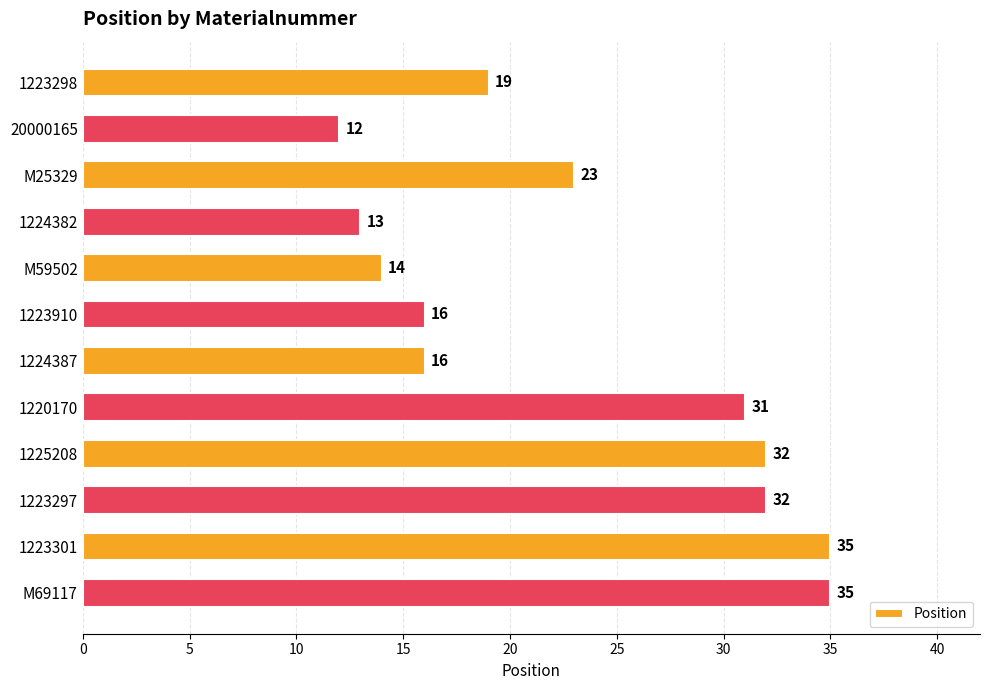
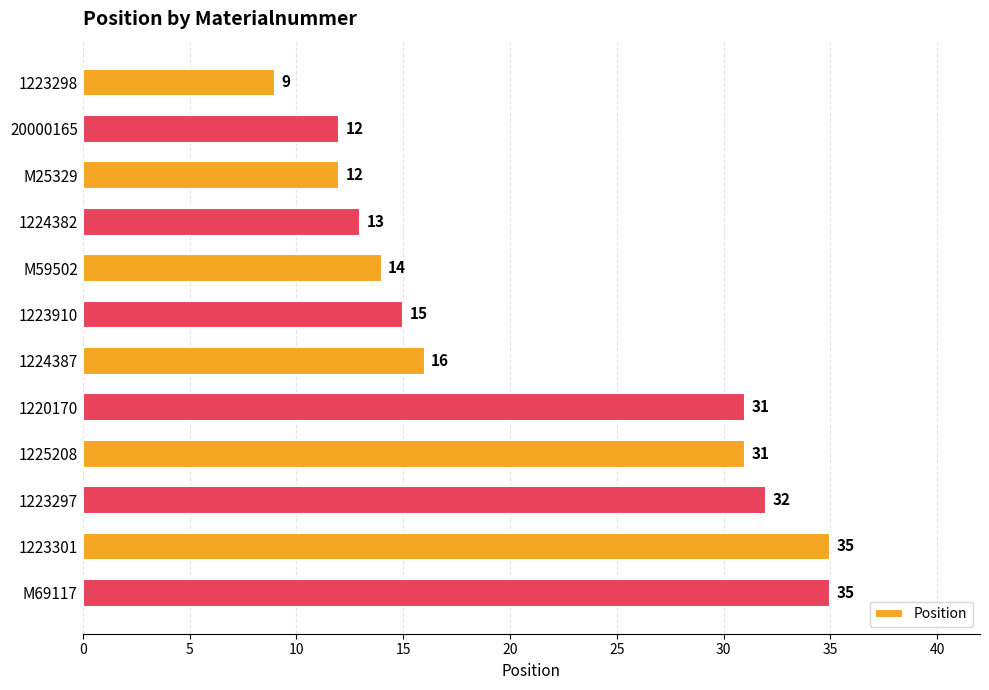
1223298: 19 -> 9
M25329: 23 -> 12
1223910: 16 -> 15
1225208: 32 -> 31
